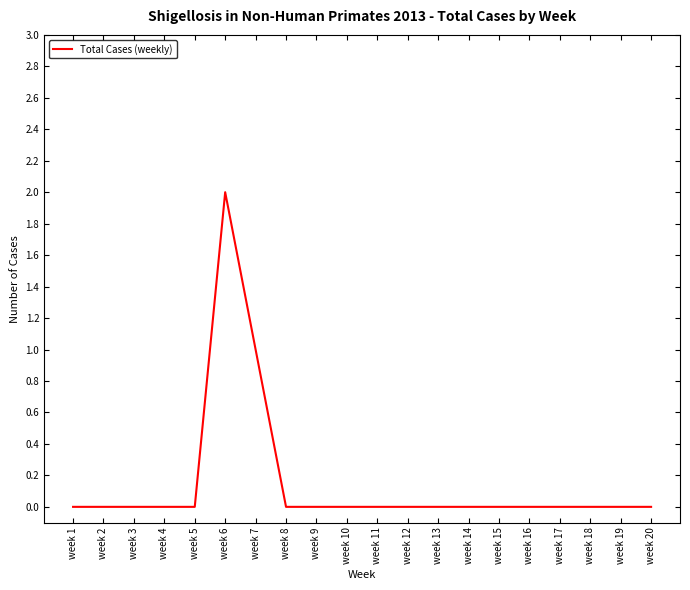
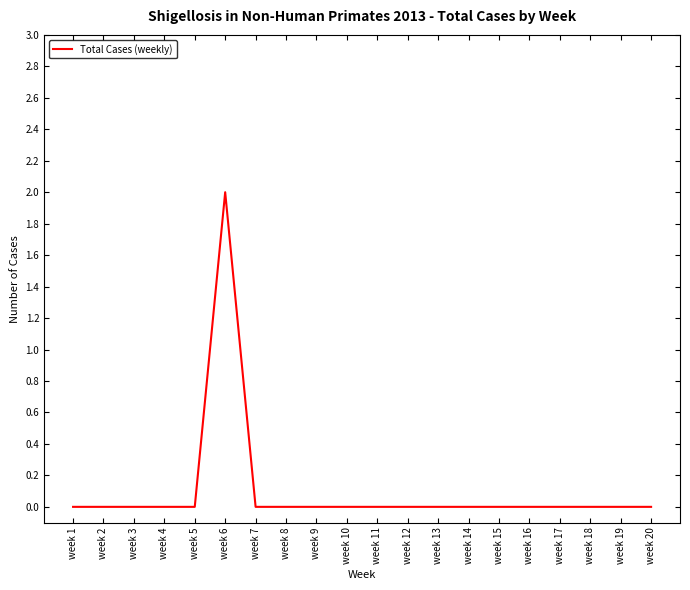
week 7: 1 -> 0
